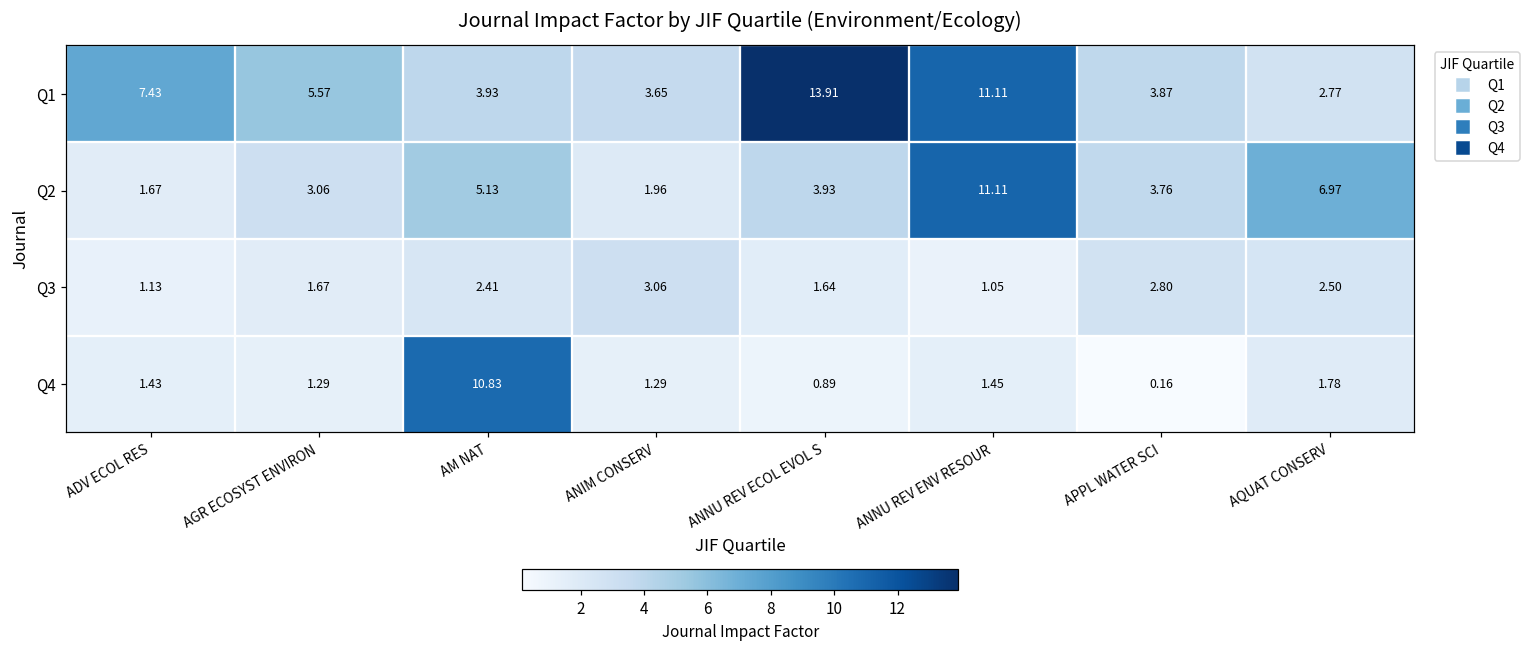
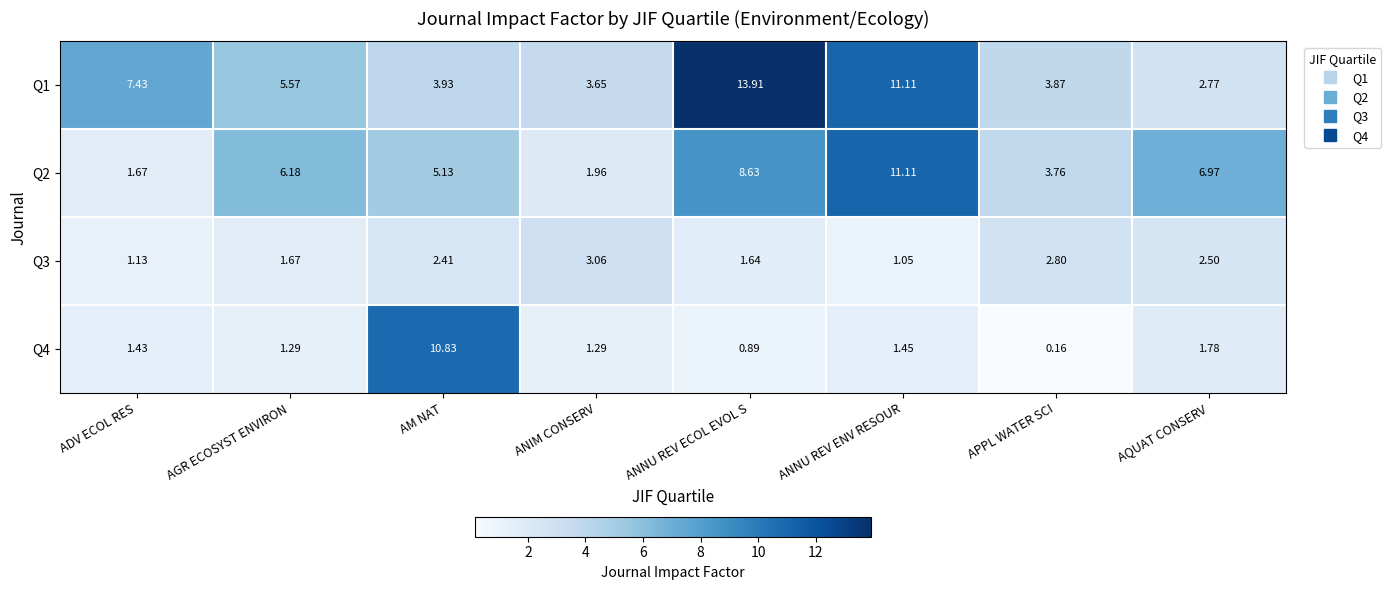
Q2, AGR ECOSYST ENVIRON: 3.06 -> 6.18
Q2, ANNU REV ECOL EVOL S: 3.93 -> 8.63
